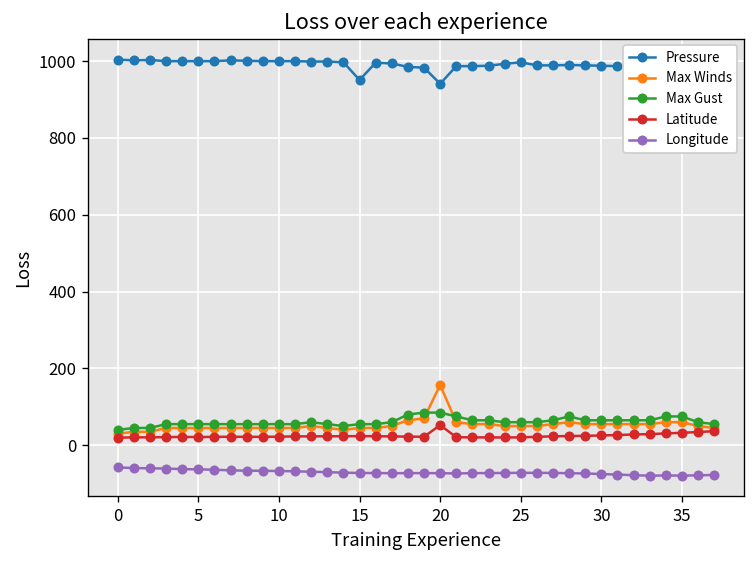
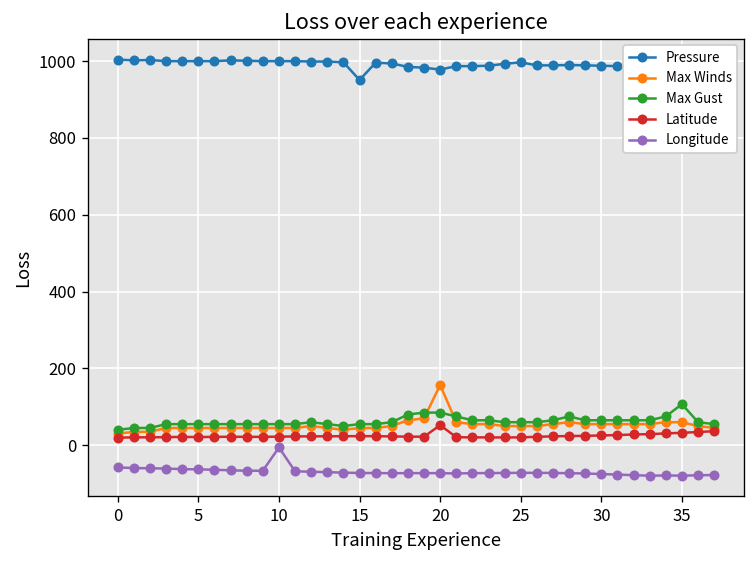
Longitude, 10: -70 -> -10
Pressure, 20: 940 -> 980
Max Gust, 35: 80 -> 110
